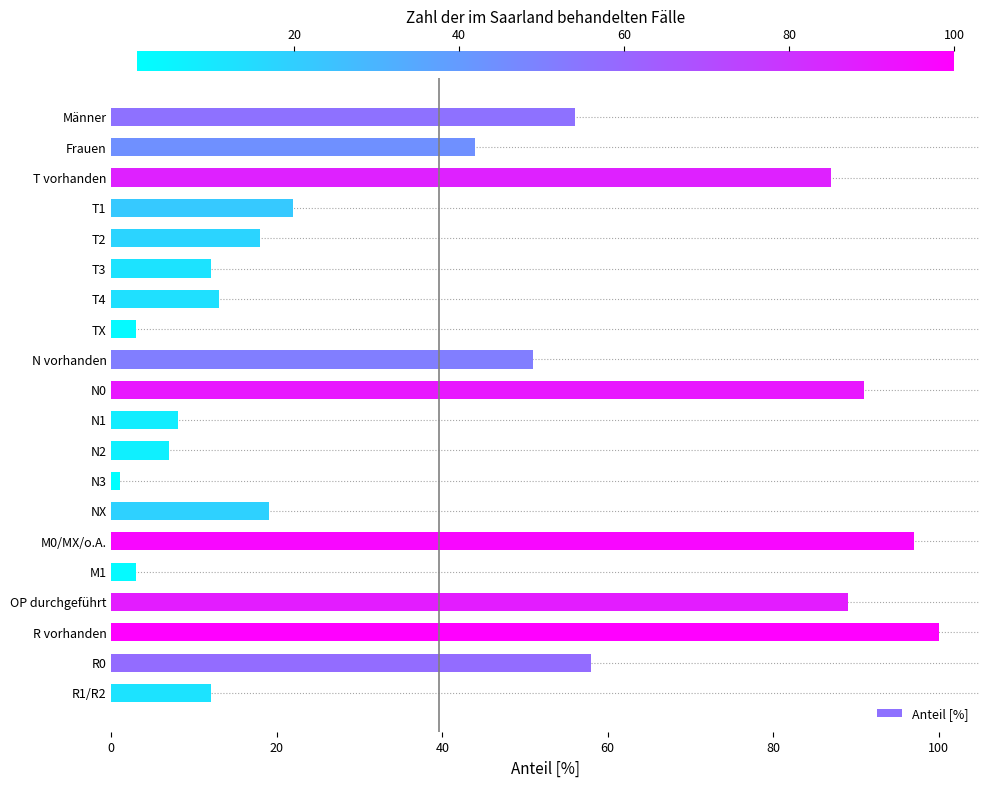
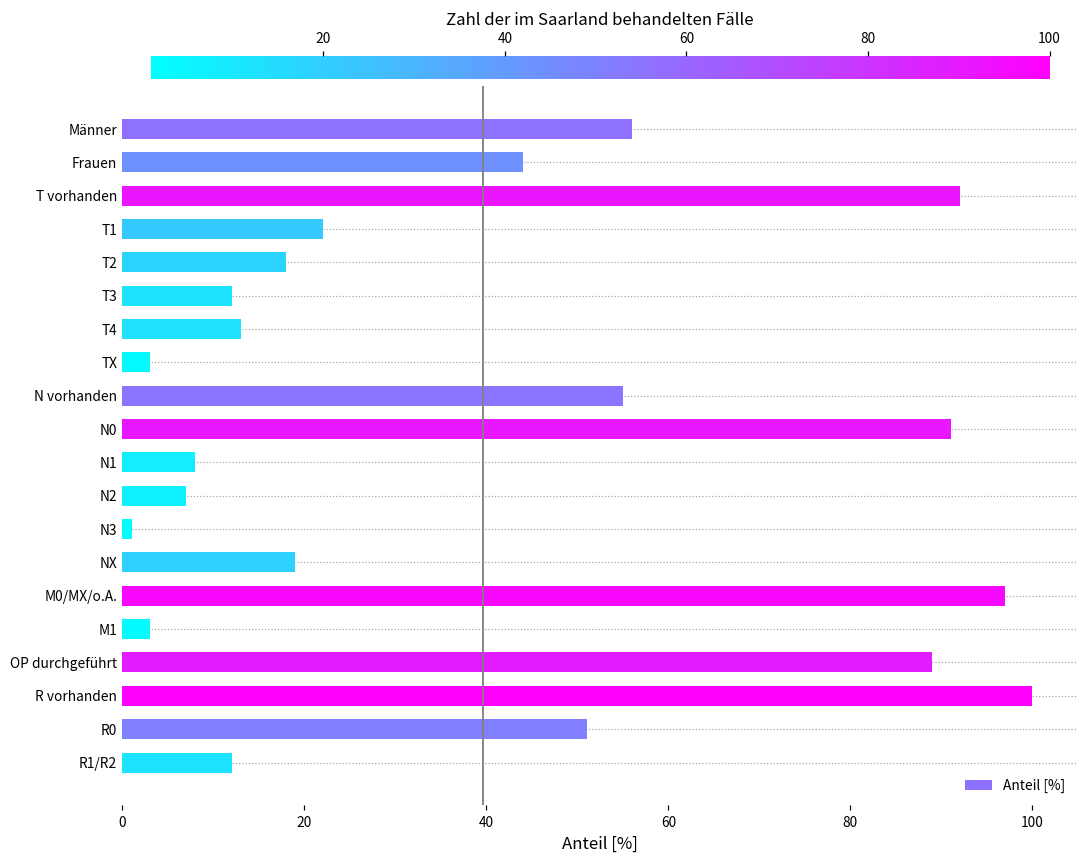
T vorhanden: 87 -> 92
N vorhanden: 51 -> 55
R0: 58 -> 51
